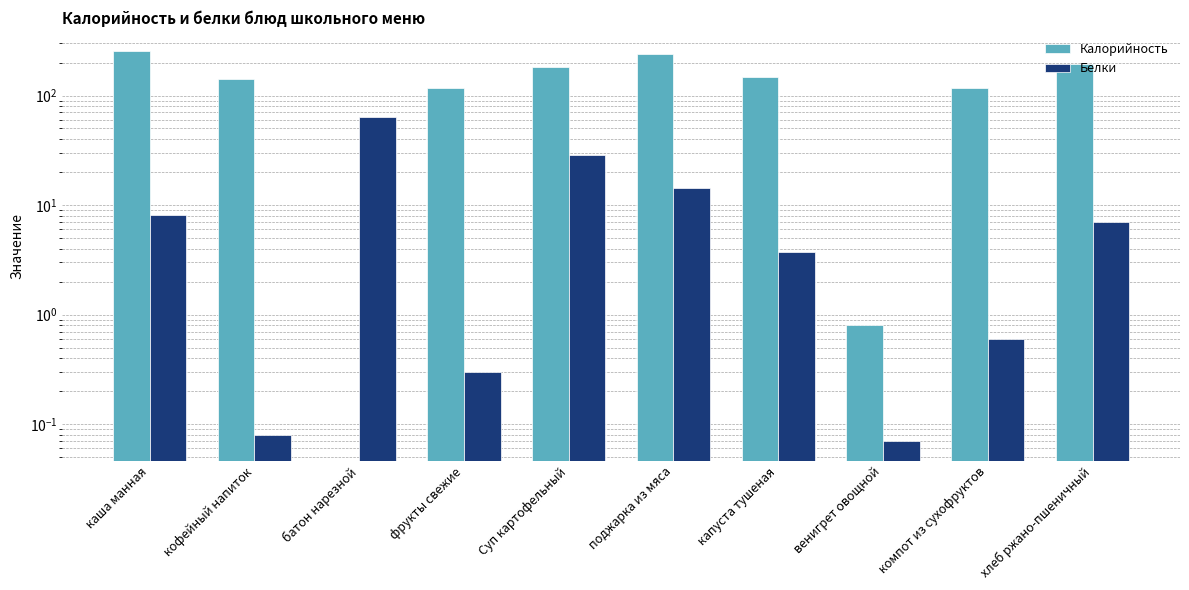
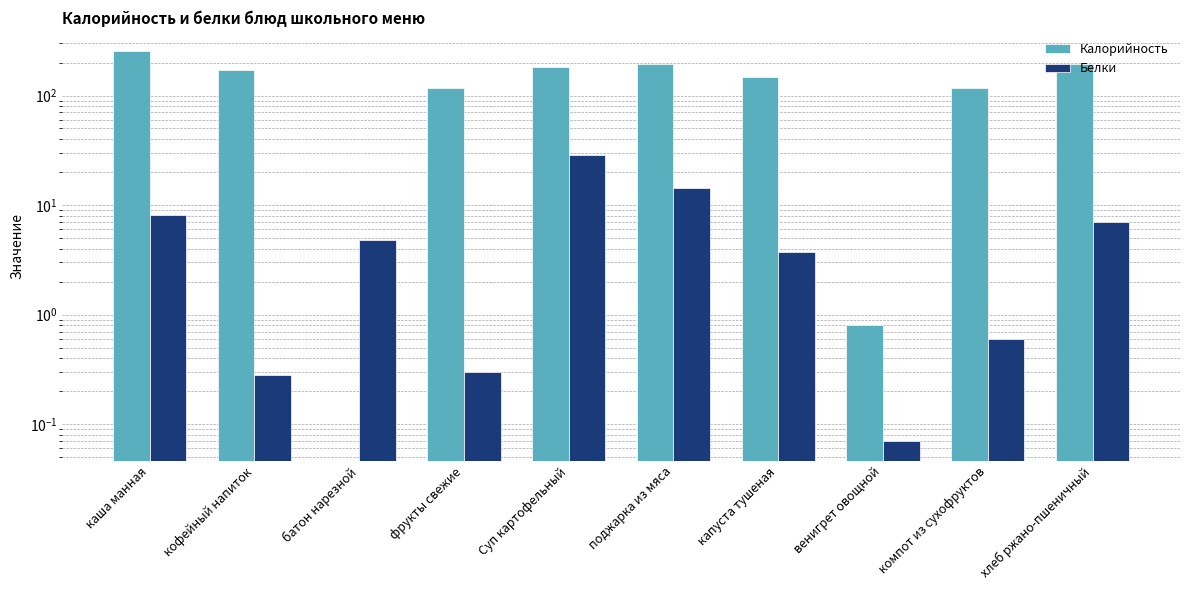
Калорийность, кофейный напиток: 140 -> 170
Белки, кофейный напиток: 0.08 -> 0.28
Белки, батон нарезной: 60 -> 5
Калорийность, поджарка из мяса: 240 -> 190
